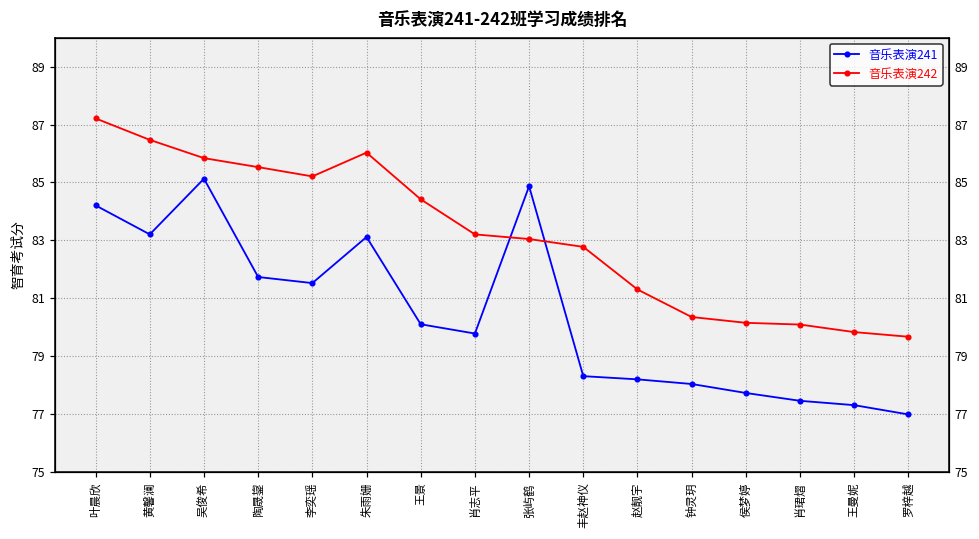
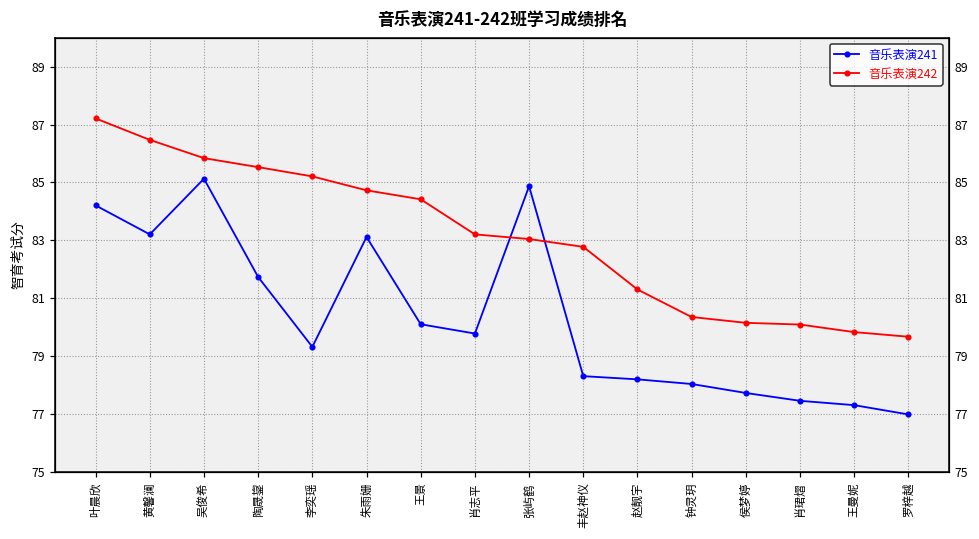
音乐表演241, 李奕瑶: 81.5 -> 79.3
音乐表演242, 朱雨姗: 86.0 -> 84.7
